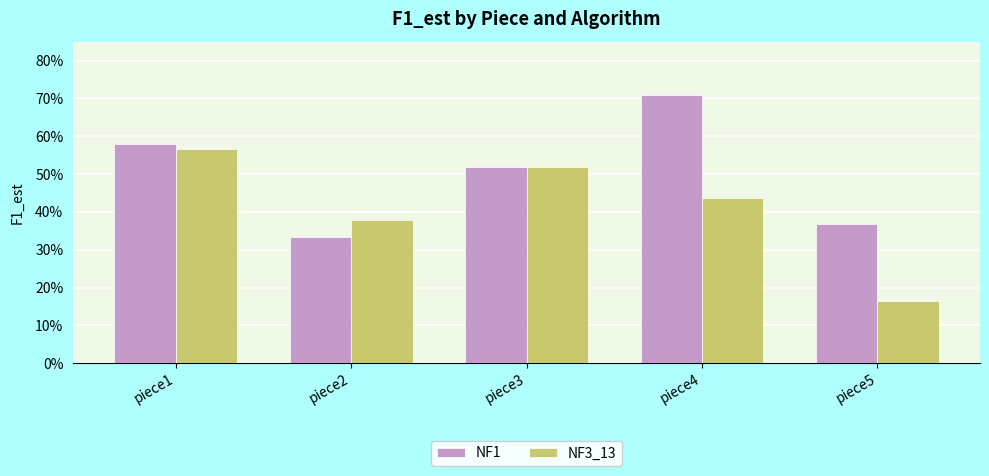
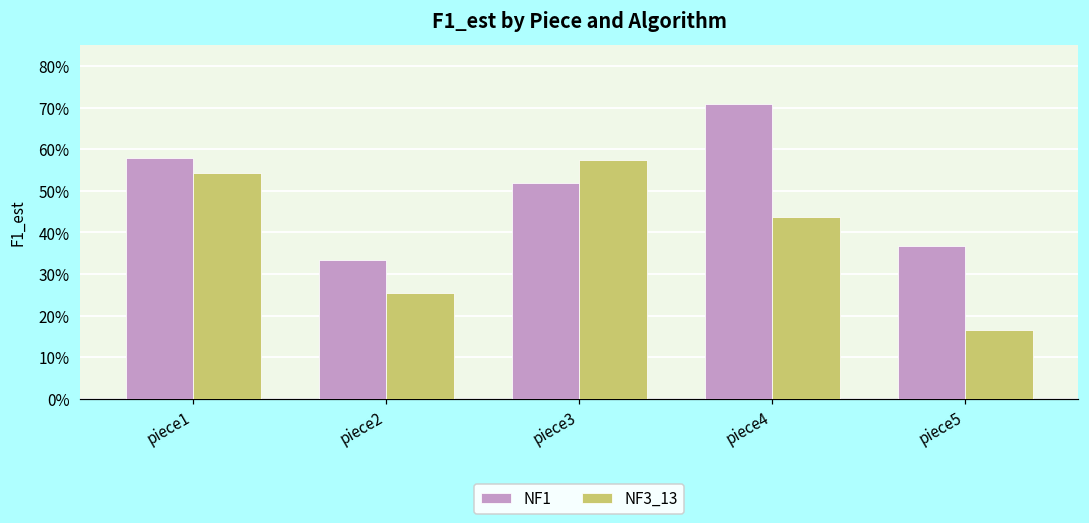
NF3_13, piece1: 57% -> 54%
NF3_13, piece2: 38% -> 25%
NF3_13, piece3: 52% -> 57%
